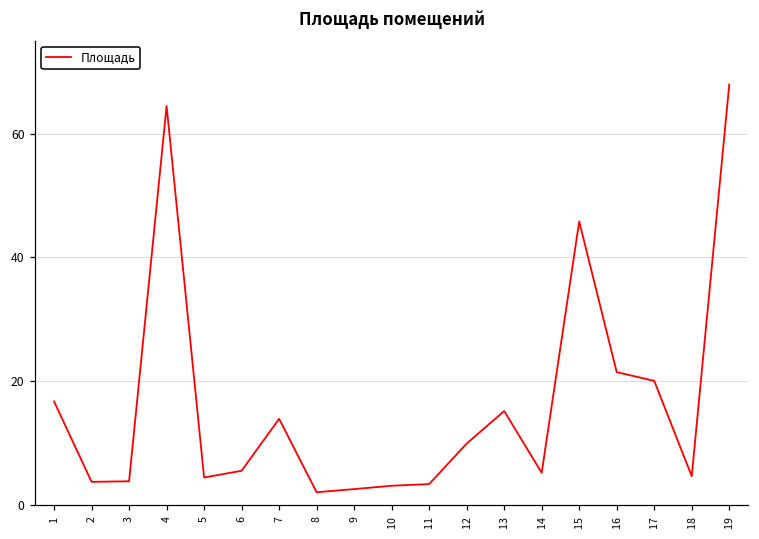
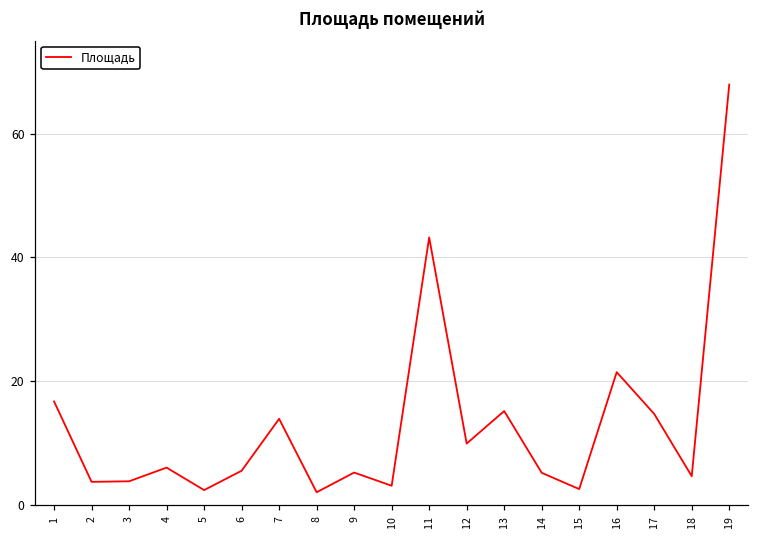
4: 64 -> 6
5: 4 -> 2
9: 3 -> 5
11: 3 -> 43
15: 46 -> 3
17: 20 -> 15
